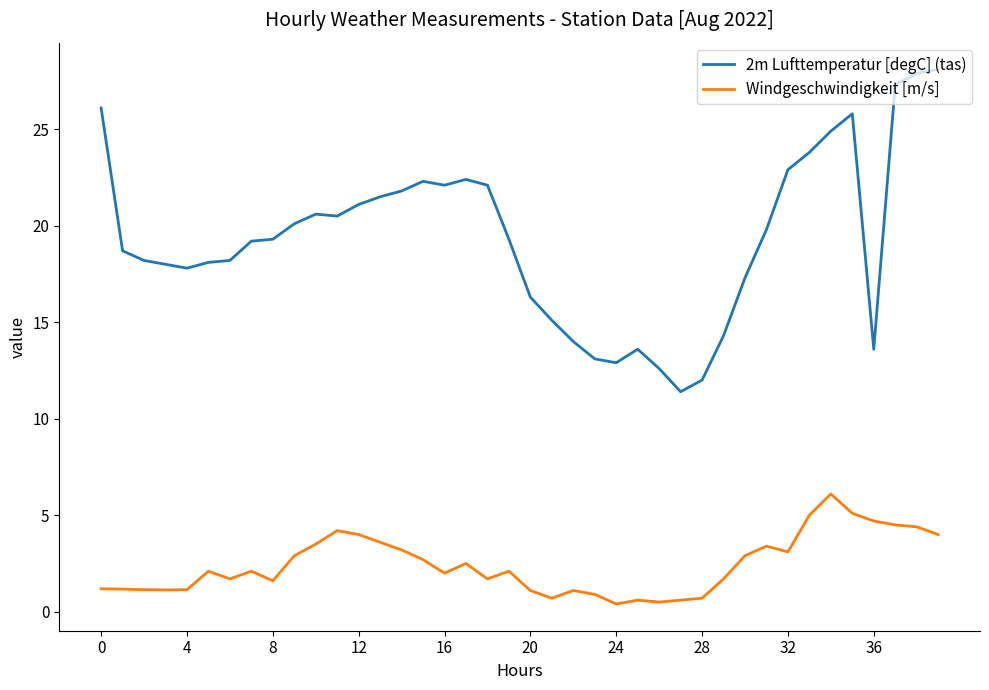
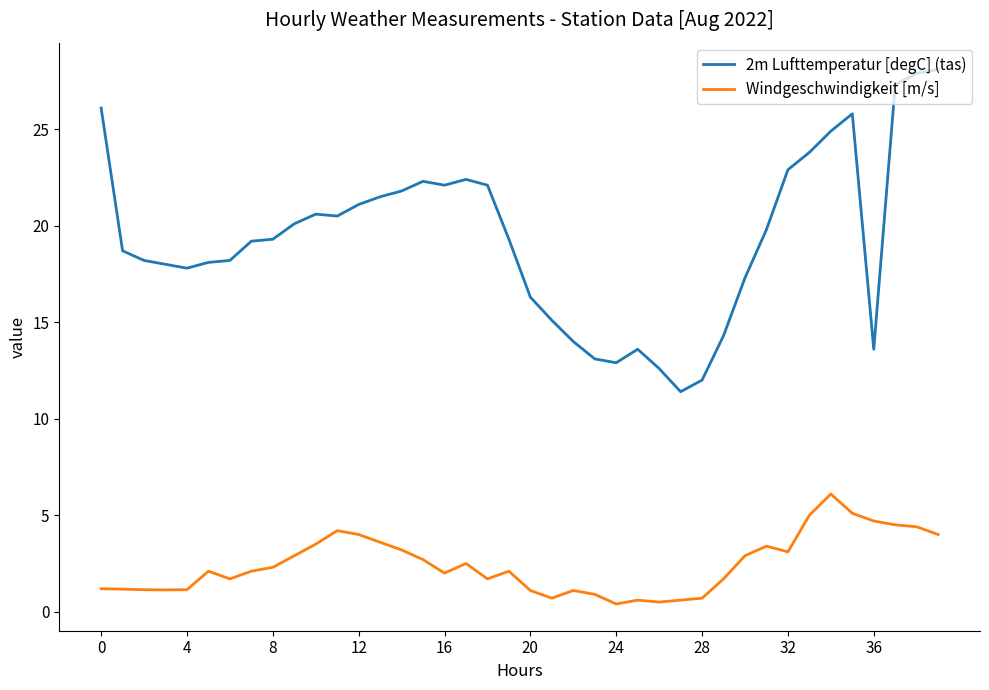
Windgeschwindigkeit [m/s], 8: 1.6 -> 2.3
